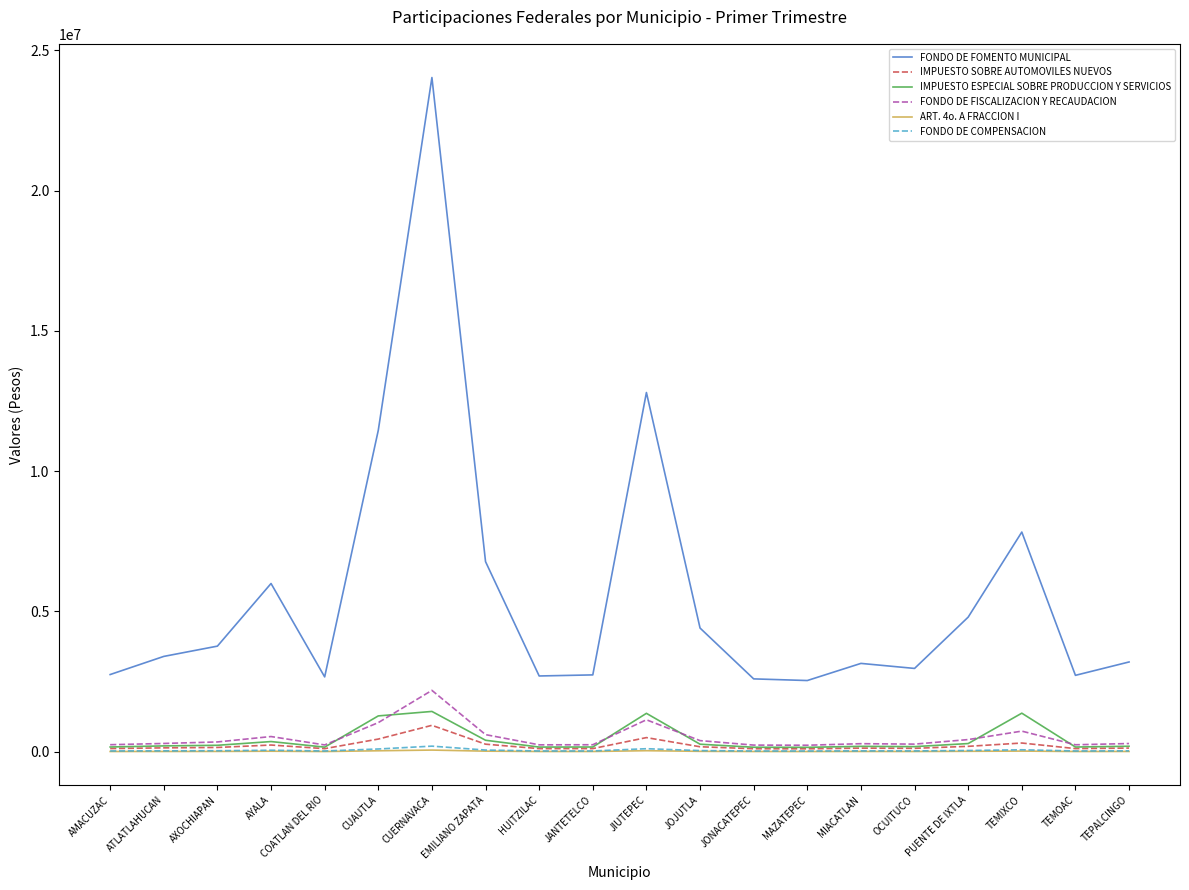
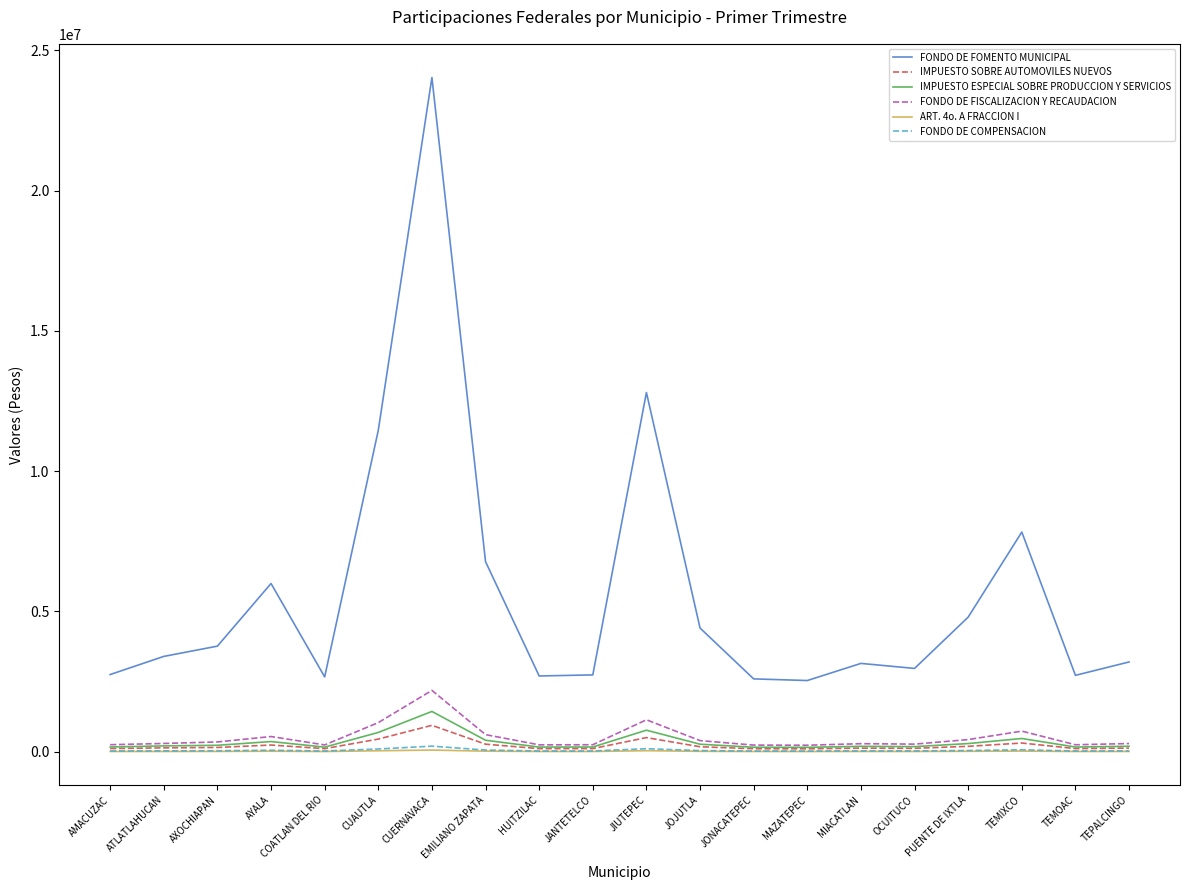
IMPUESTO ESPECIAL SOBRE PRODUCCION Y SERVICIOS, CUAUTLA: 1300000 -> 700000
IMPUESTO ESPECIAL SOBRE PRODUCCION Y SERVICIOS, JIUTEPEC: 1400000 -> 800000
IMPUESTO ESPECIAL SOBRE PRODUCCION Y SERVICIOS, TEMIXCO: 1400000 -> 500000
